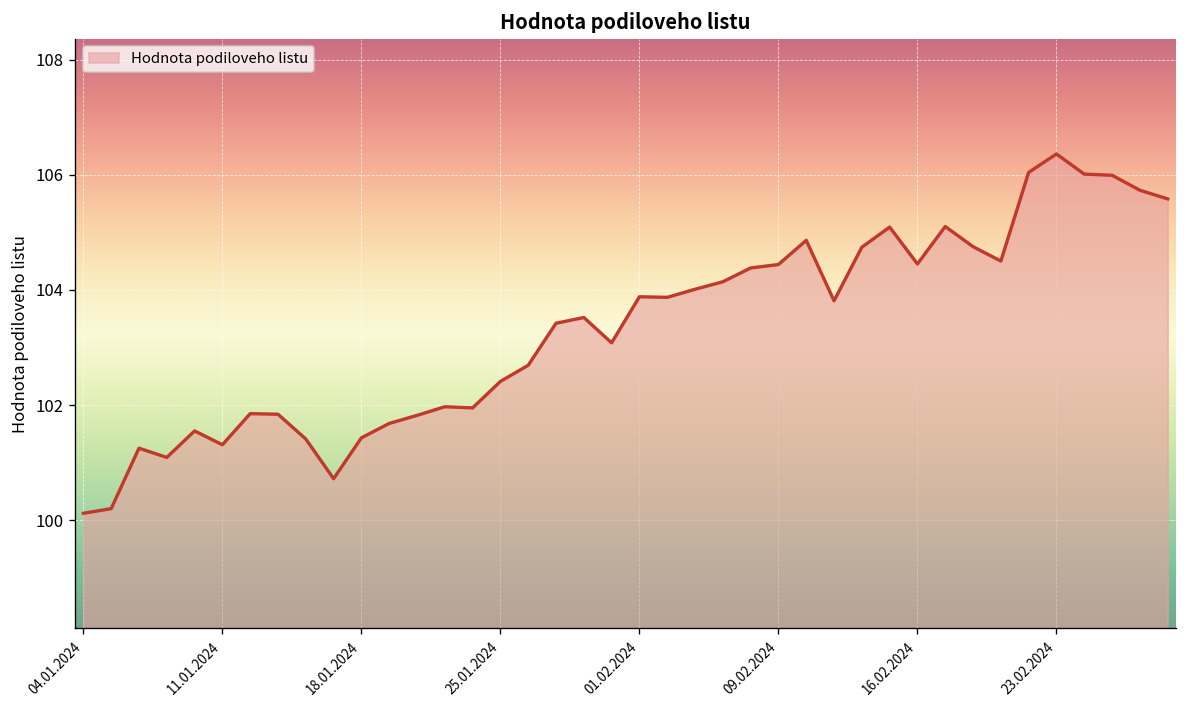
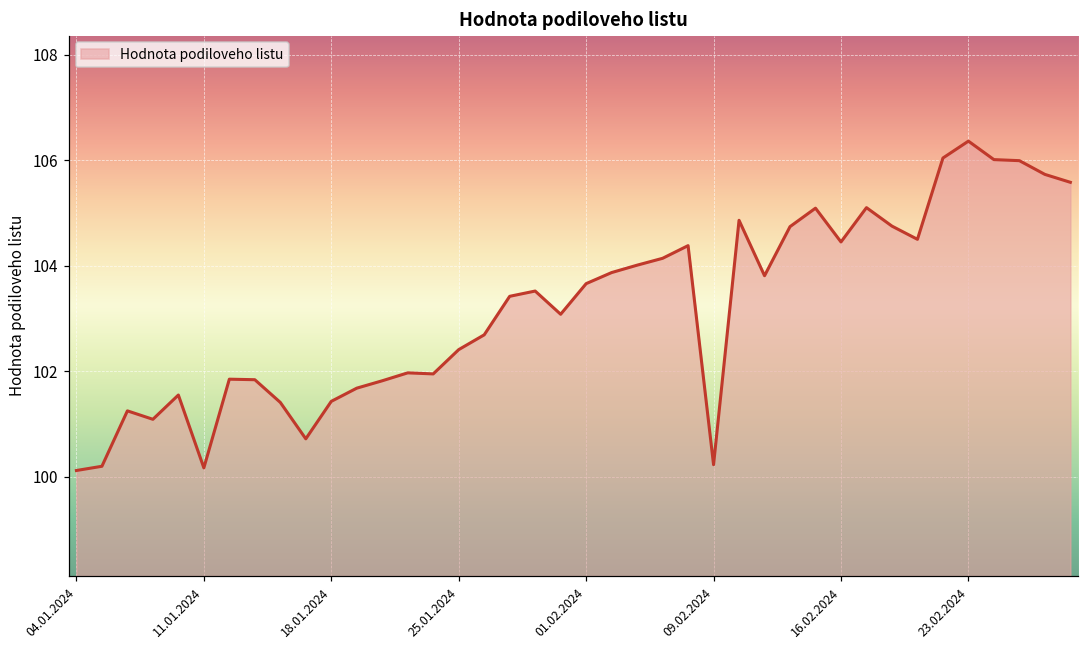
11.01.2024: 101.3 -> 100.2
01.02.2024: 103.9 -> 103.7
09.02.2024: 104.4 -> 100.2
